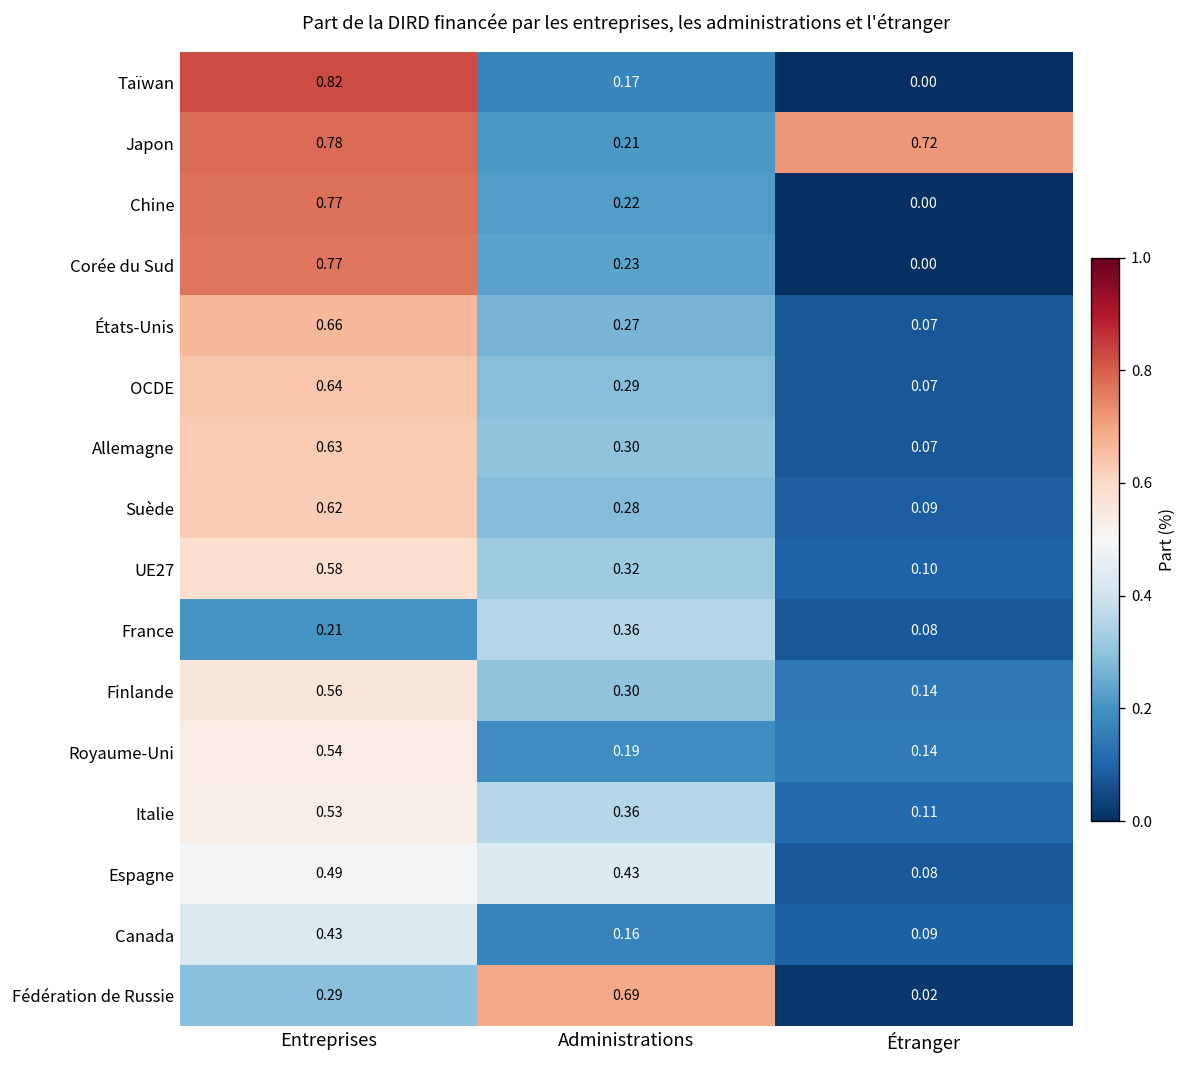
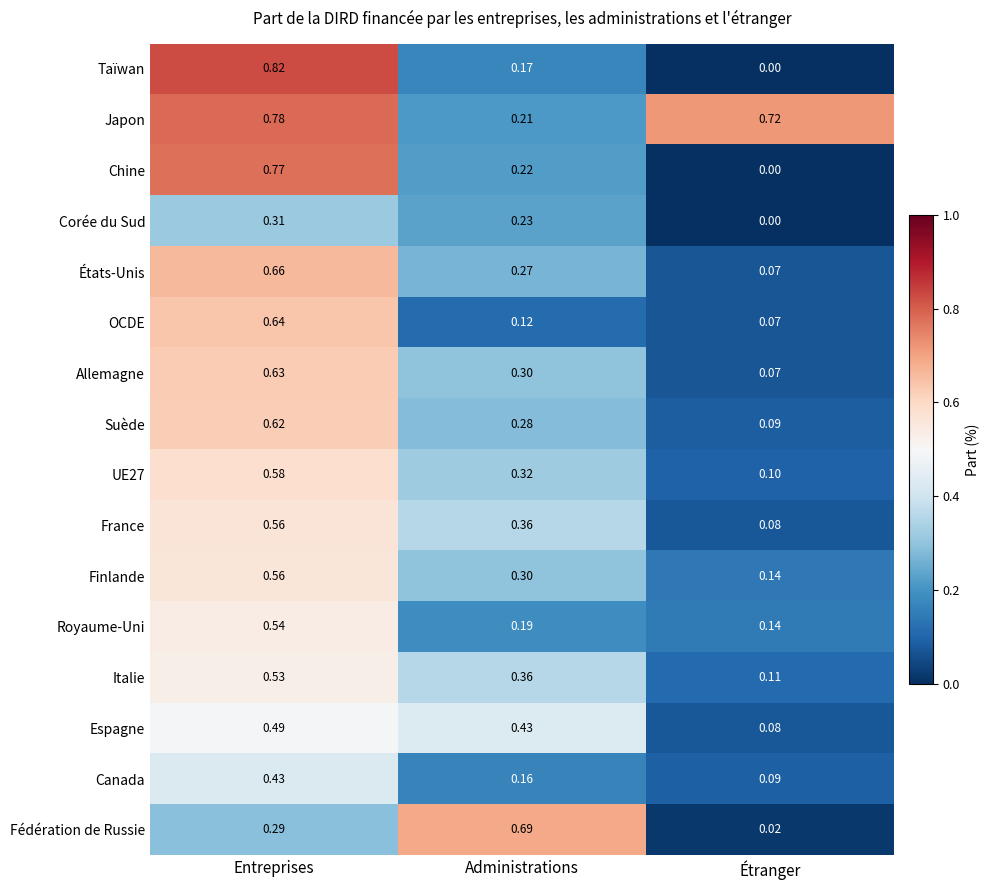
Corée du Sud, Entreprises: 0.77 -> 0.31
OCDE, Administrations: 0.29 -> 0.12
France, Entreprises: 0.21 -> 0.56
